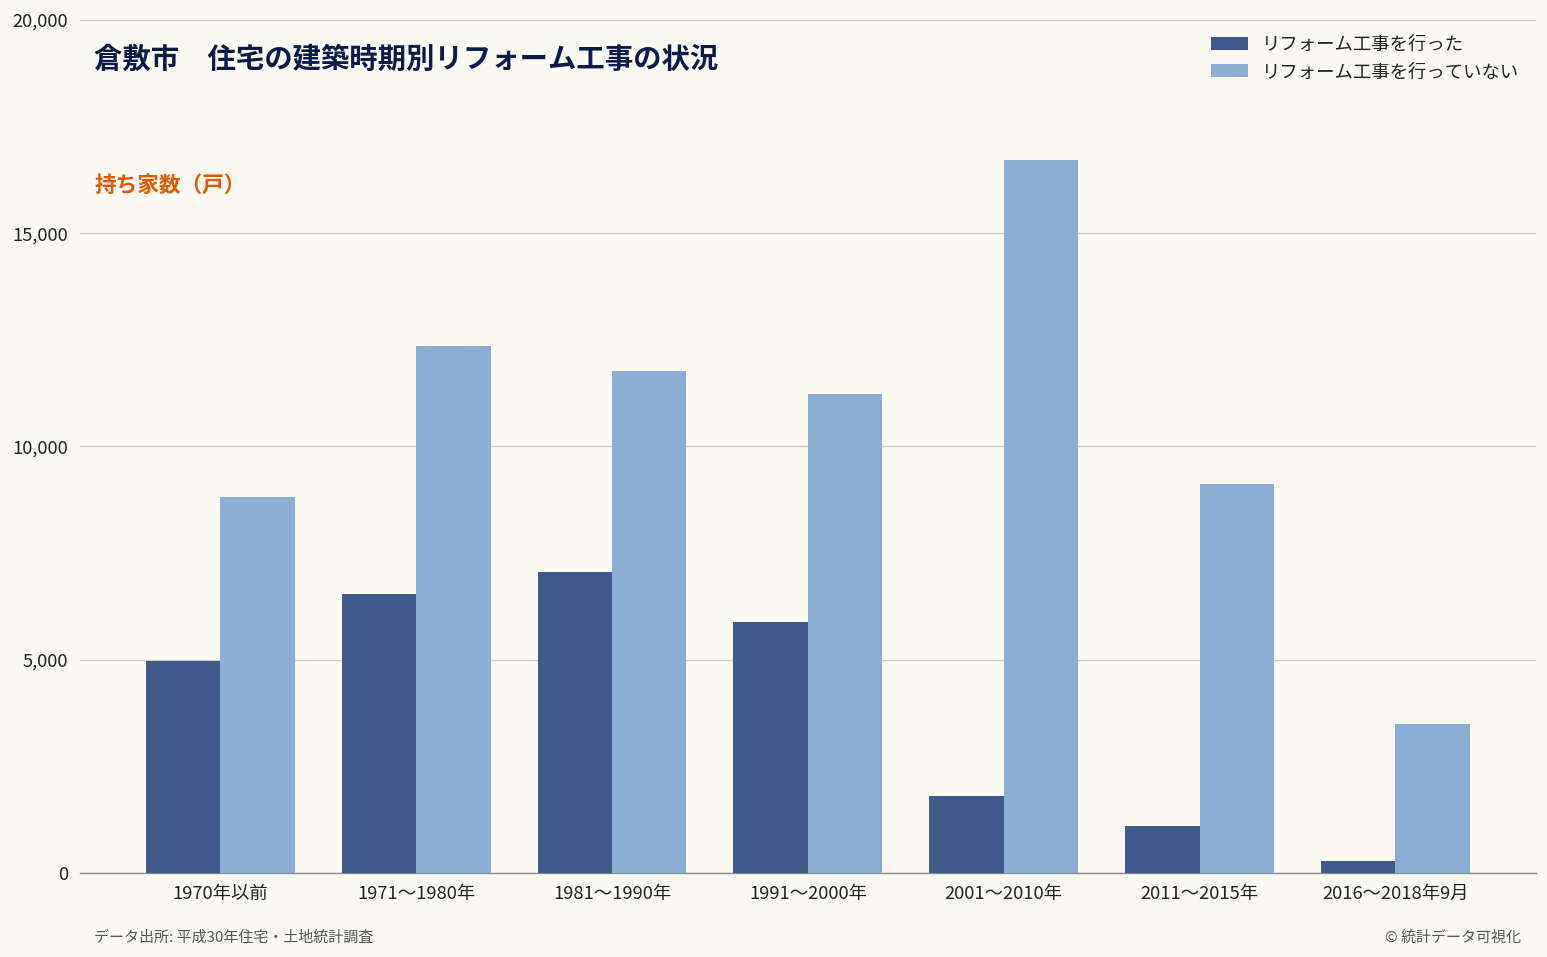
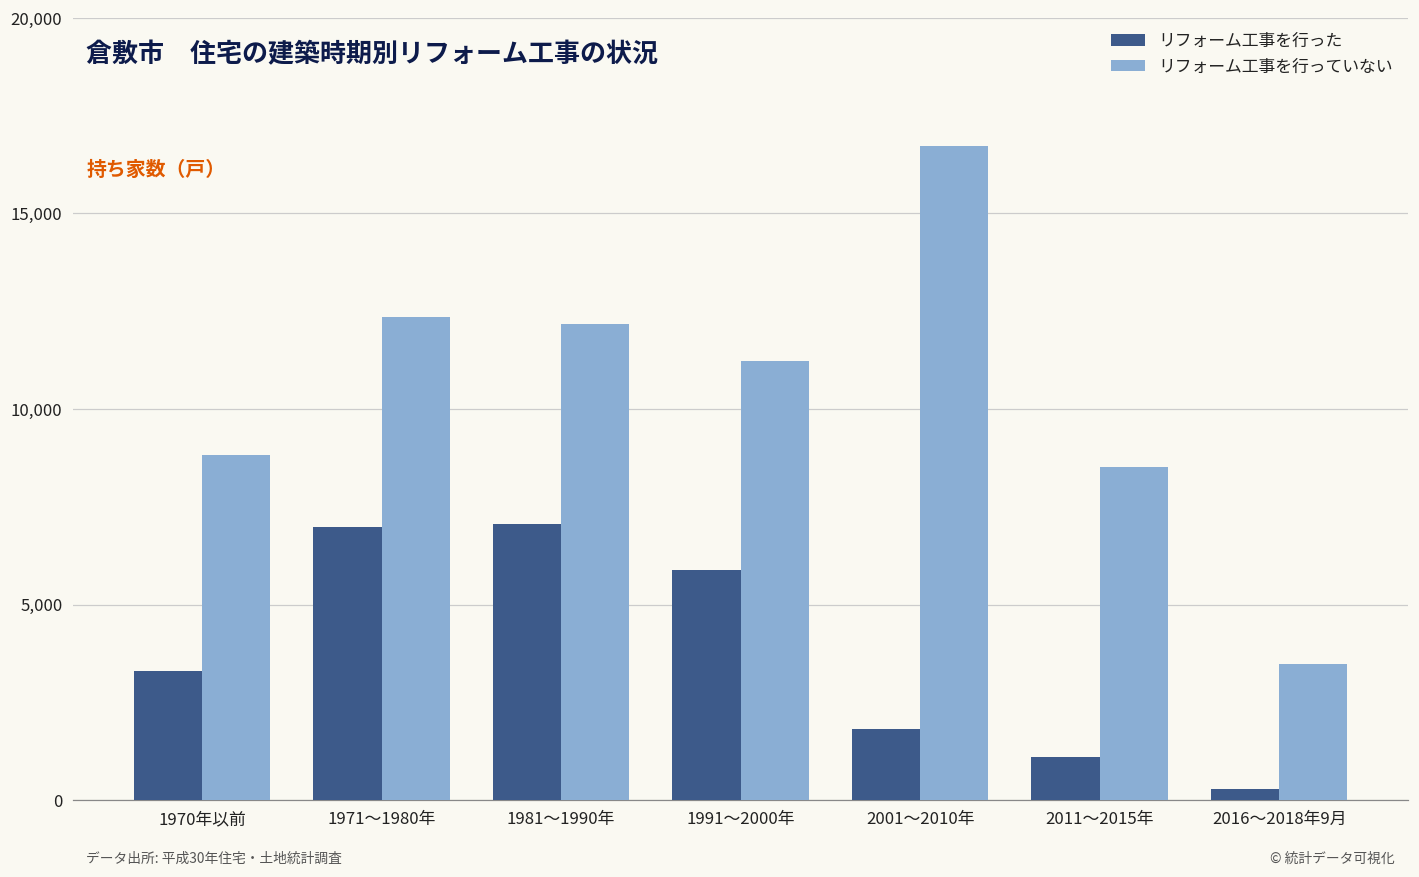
リフォーム工事を行った, 1970年以前: 5,000 -> 3,300
リフォーム工事を行った, 1971～1980年: 6,500 -> 7,000
リフォーム工事を行っていない, 1981～1990年: 11,800 -> 12,200
リフォーム工事を行っていない, 2011～2015年: 9,100 -> 8,500
